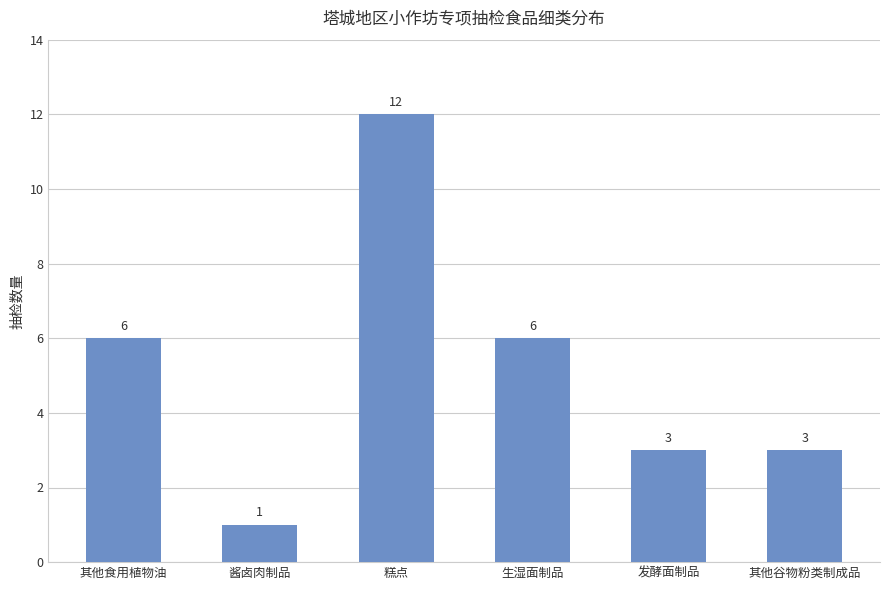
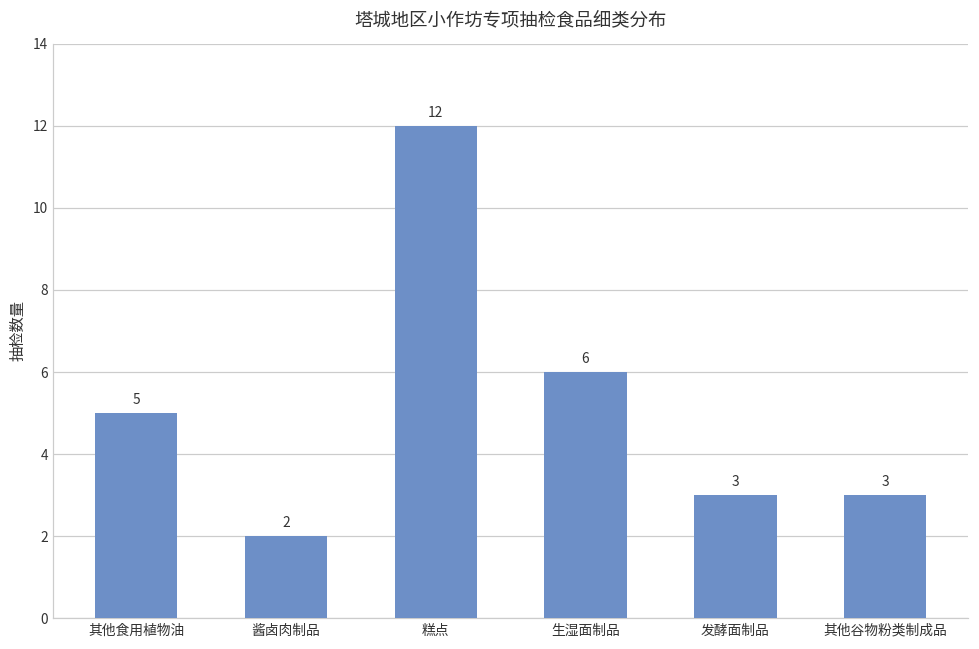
其他食用植物油: 6 -> 5
酱卤肉制品: 1 -> 2
